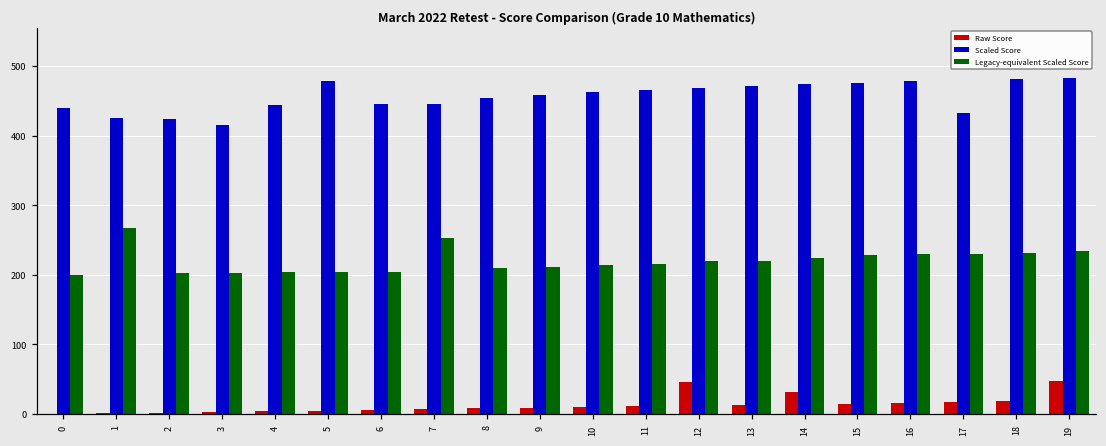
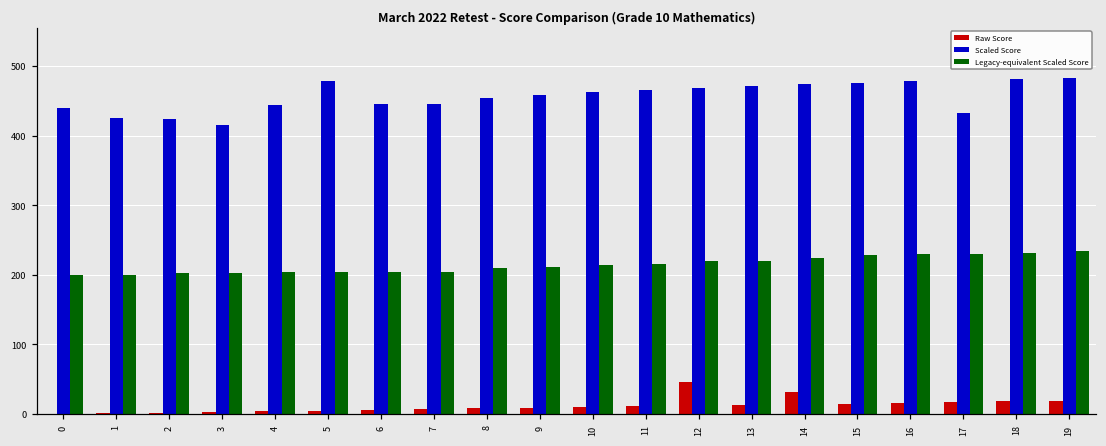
Legacy-equivalent Scaled Score, 1: 270 -> 200
Legacy-equivalent Scaled Score, 7: 250 -> 200
Raw Score, 19: 50 -> 20
